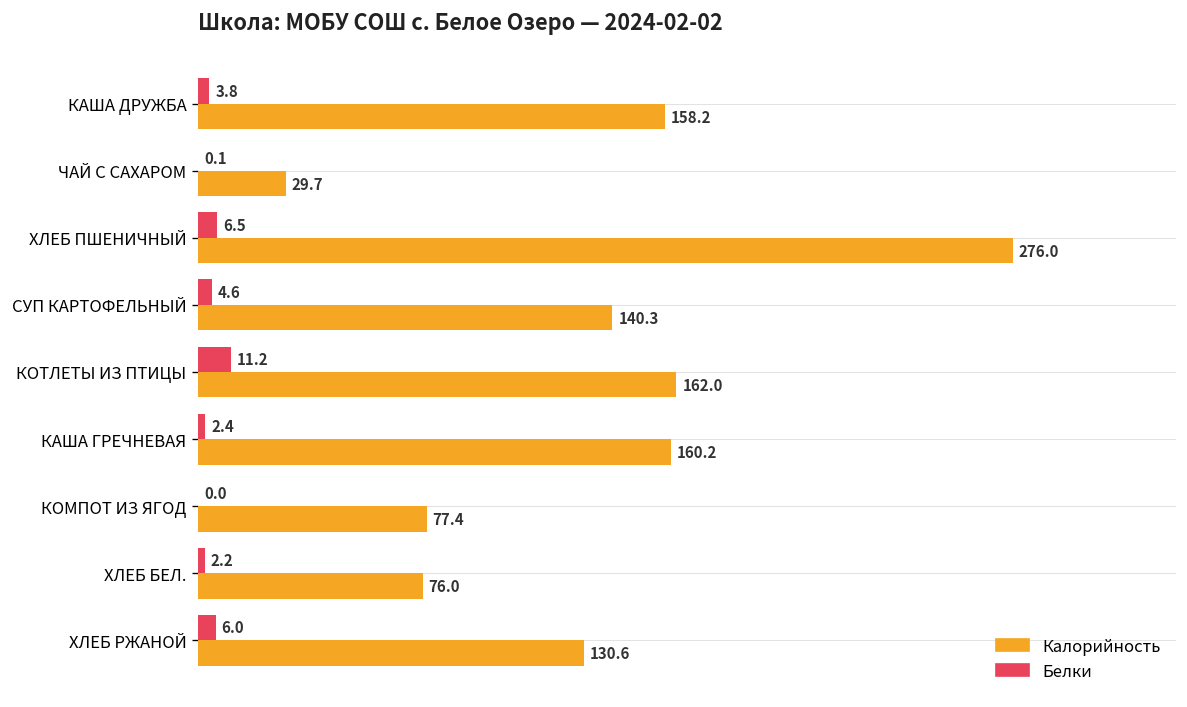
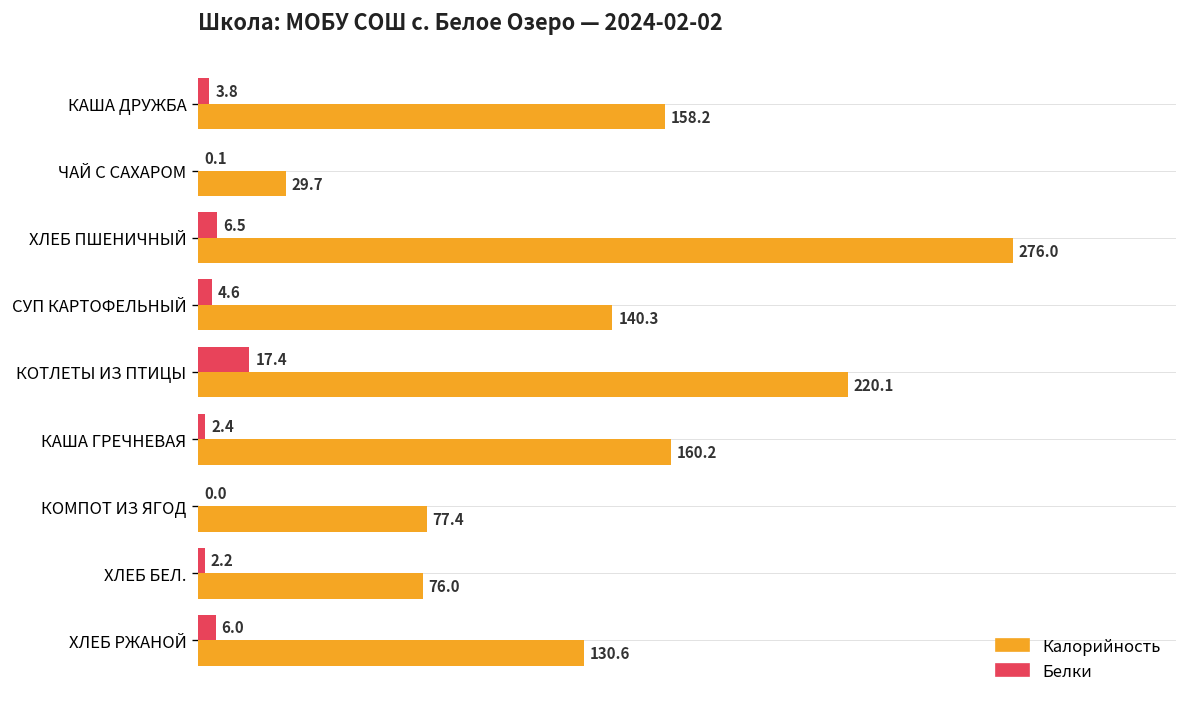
Белки, КОТЛЕТЫ ИЗ ПТИЦЫ: 11.2 -> 17.4
Калорийность, КОТЛЕТЫ ИЗ ПТИЦЫ: 162.0 -> 220.1
